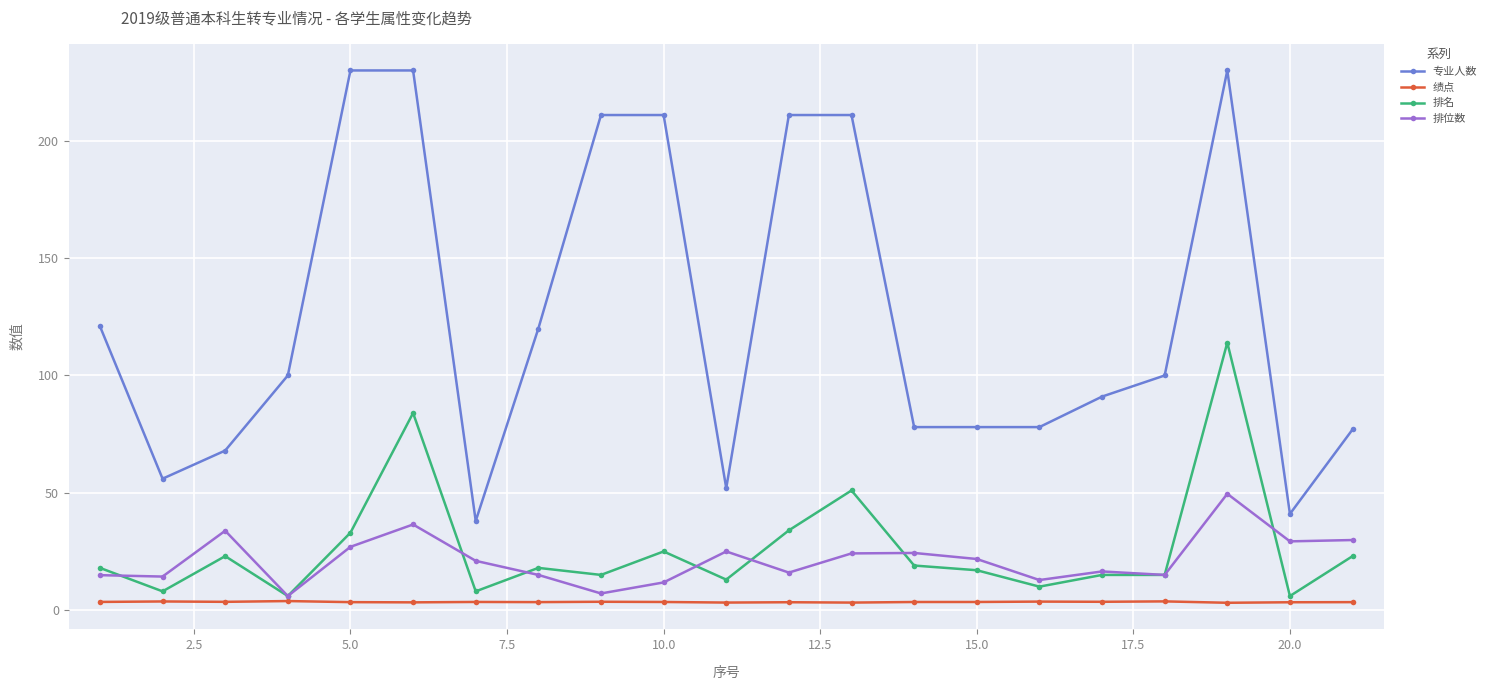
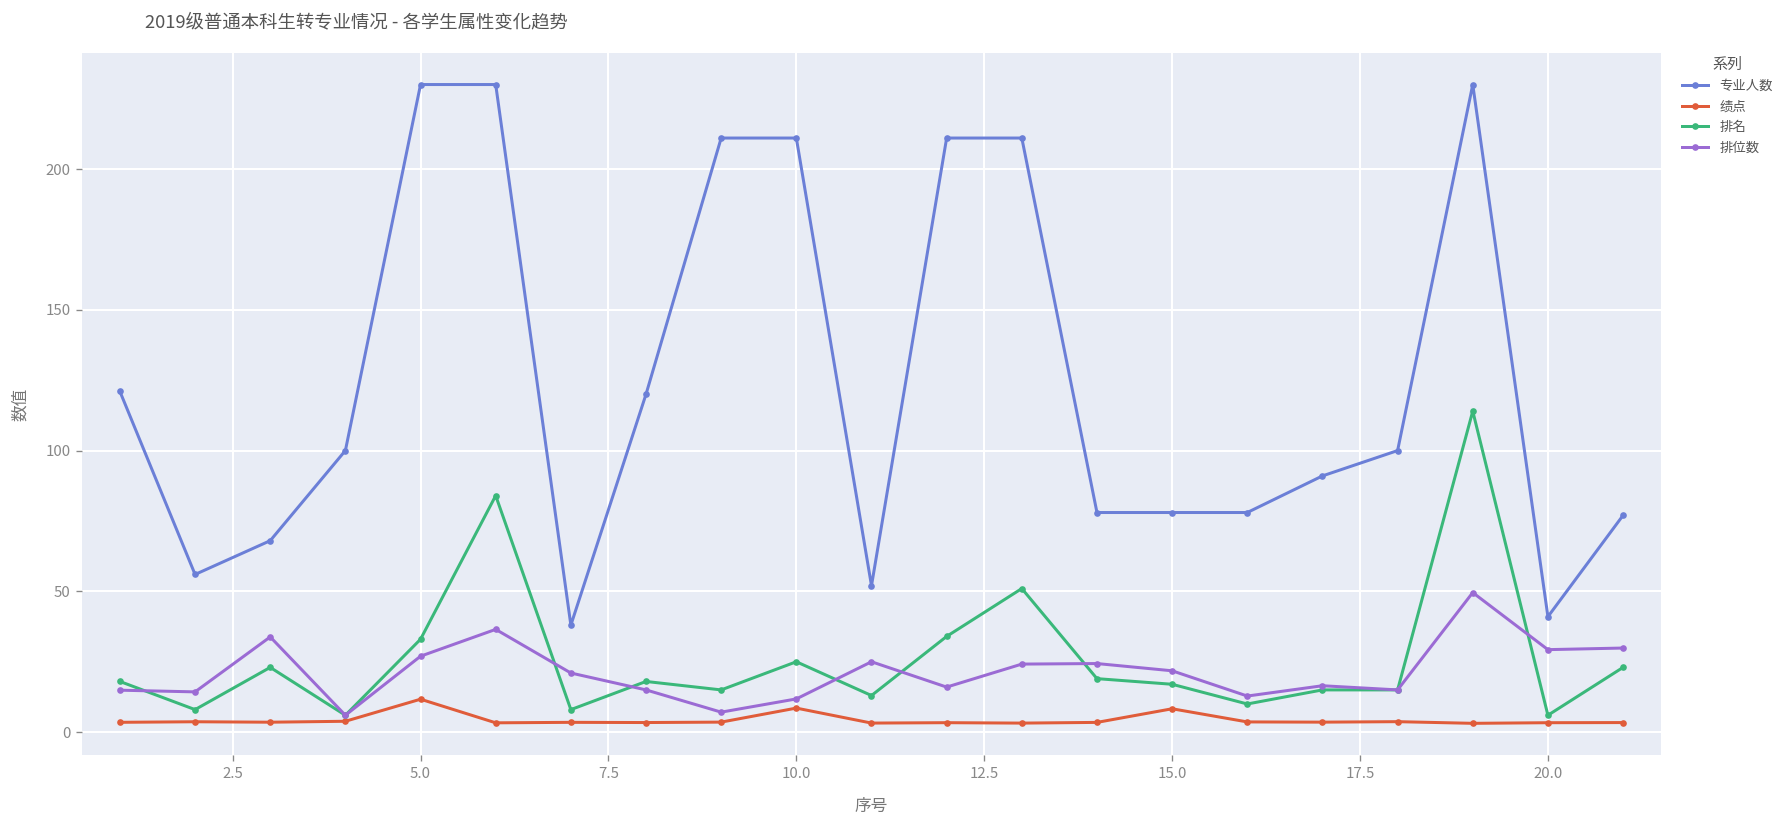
绩点, 5.0: 3 -> 12
绩点, 10.0: 3 -> 9
绩点, 15.0: 3 -> 8
